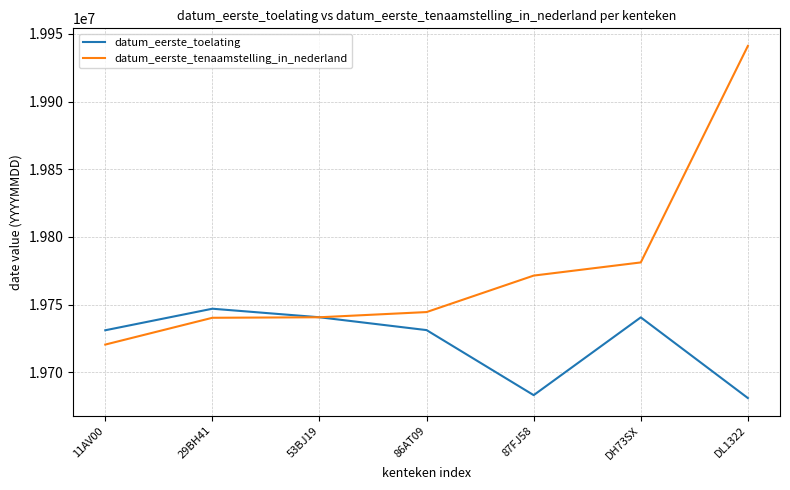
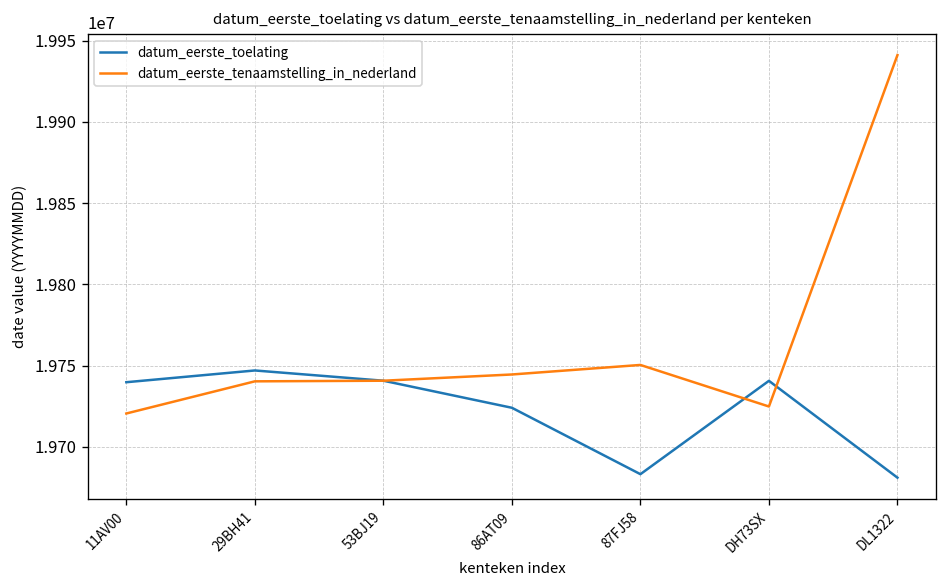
datum_eerste_toelating, 11AV00: 19731000 -> 19740000
datum_eerste_toelating, 86AT09: 19731000 -> 19724000
datum_eerste_tenaamstelling_in_nederland, 87FJ58: 19771000 -> 19750000
datum_eerste_tenaamstelling_in_nederland, DH73SX: 19781000 -> 19725000
